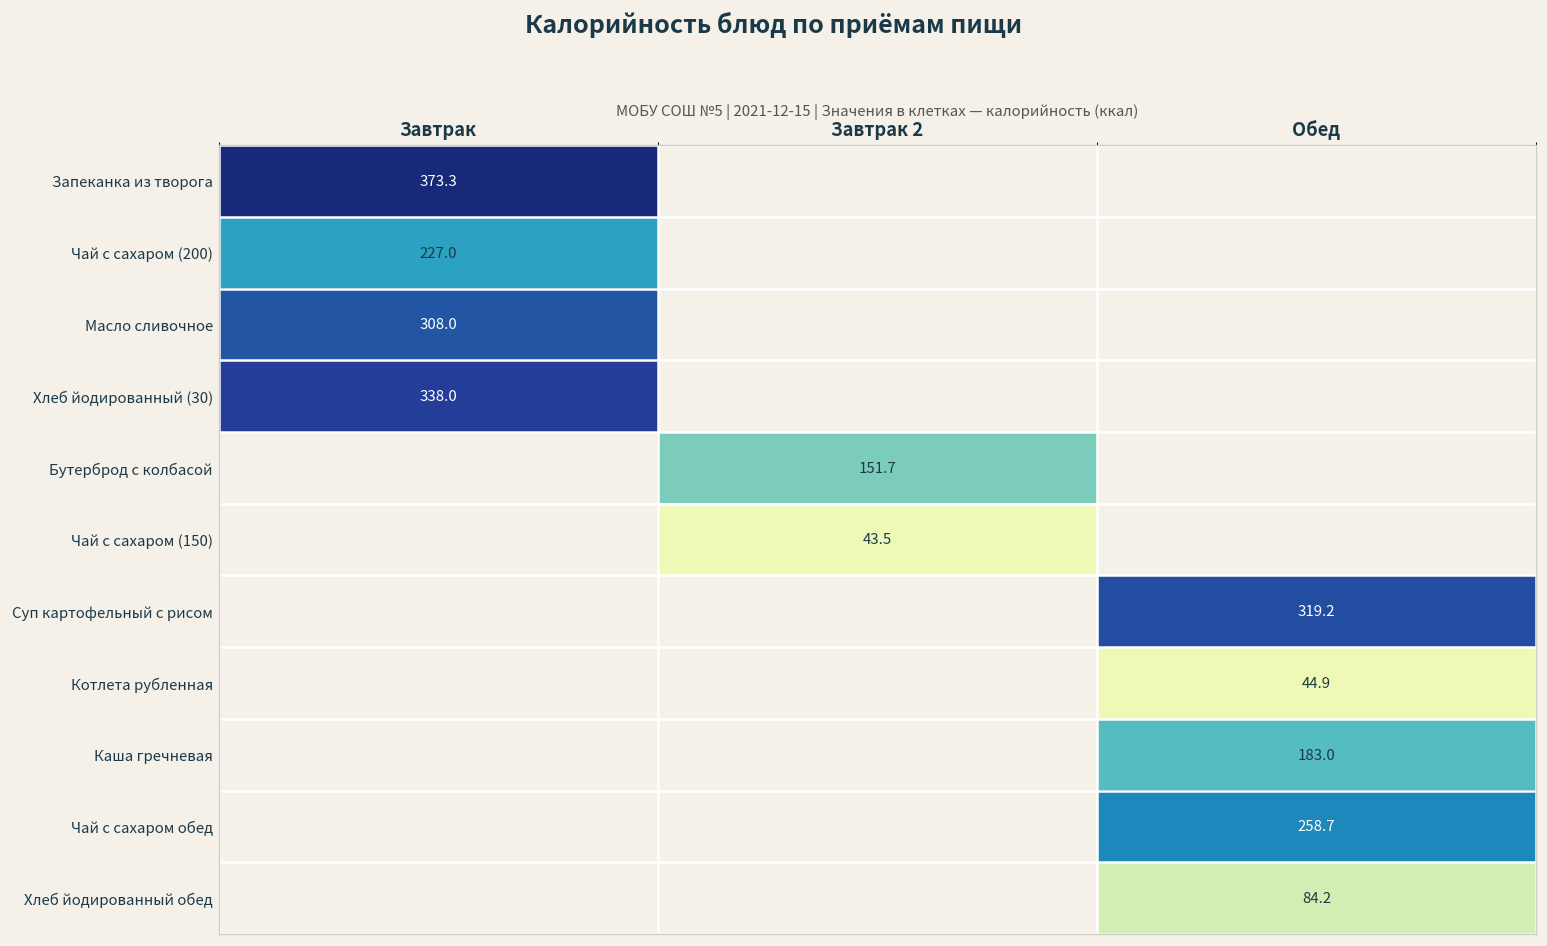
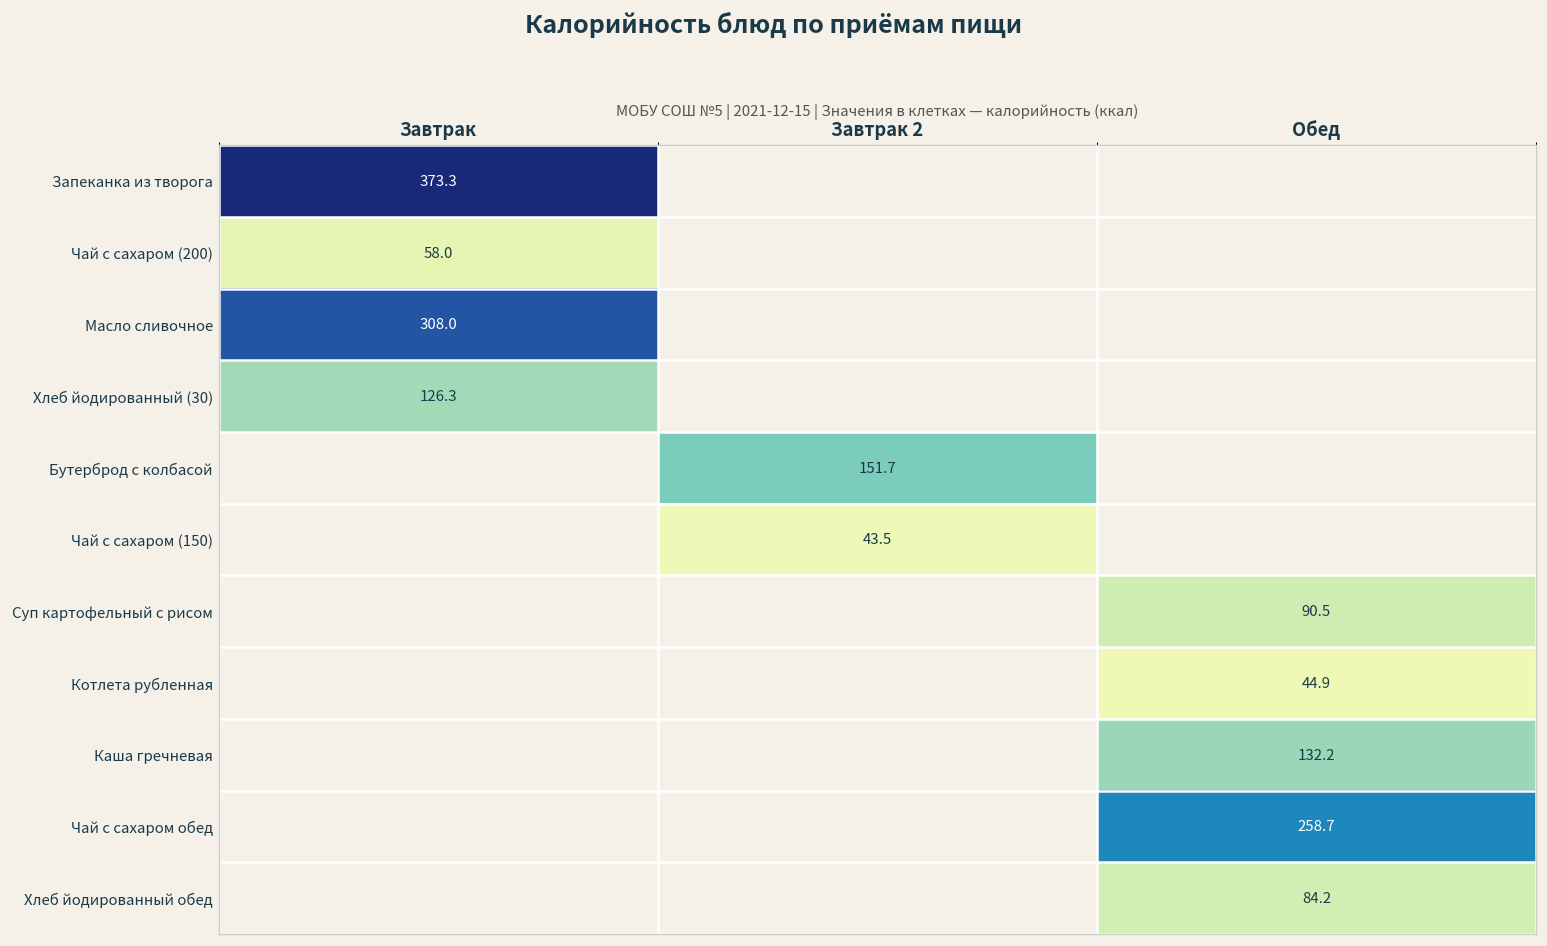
Чай с сахаром (200), Завтрак: 227.0 -> 58.0
Хлеб йодированный (30), Завтрак: 338.0 -> 126.3
Суп картофельный с рисом, Обед: 319.2 -> 90.5
Каша гречневая, Обед: 183.0 -> 132.2
